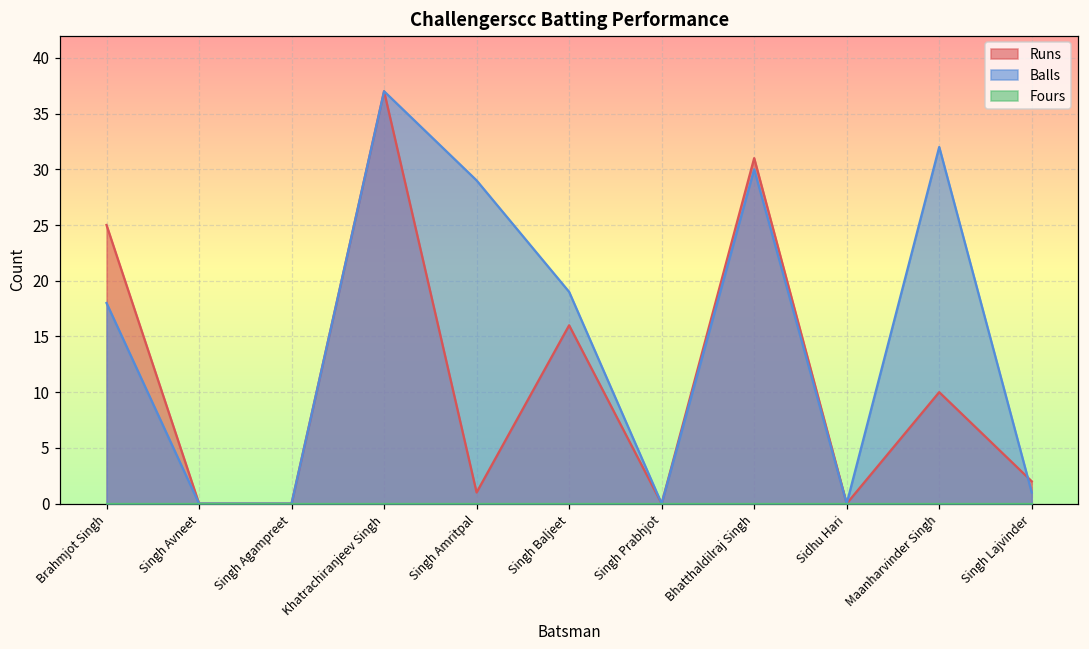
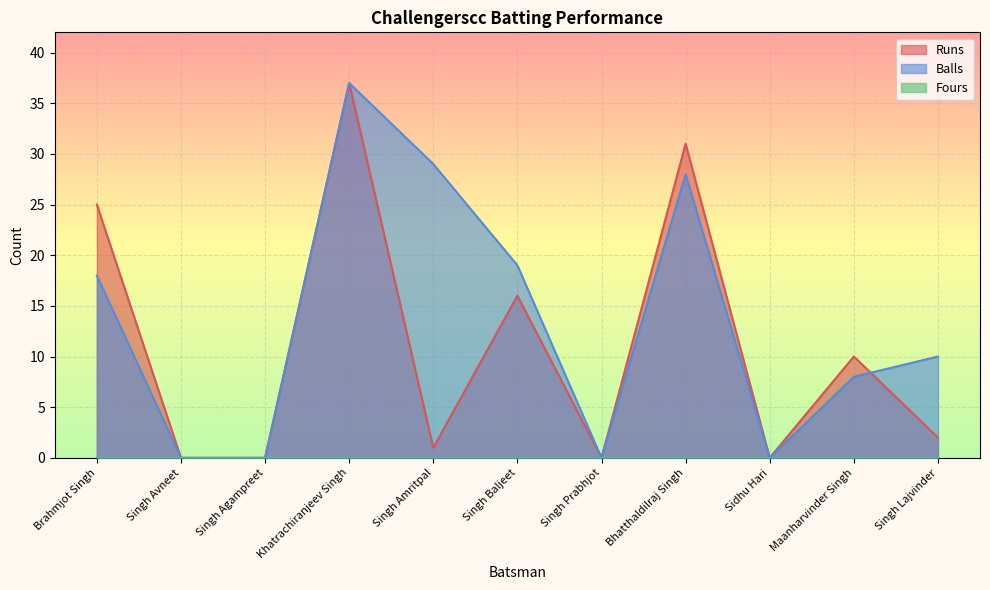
Balls, Bhatthaldilraj Singh: 30 -> 28
Balls, Maanharvinder Singh: 32 -> 8
Balls, Singh Lajvinder: 1 -> 10
